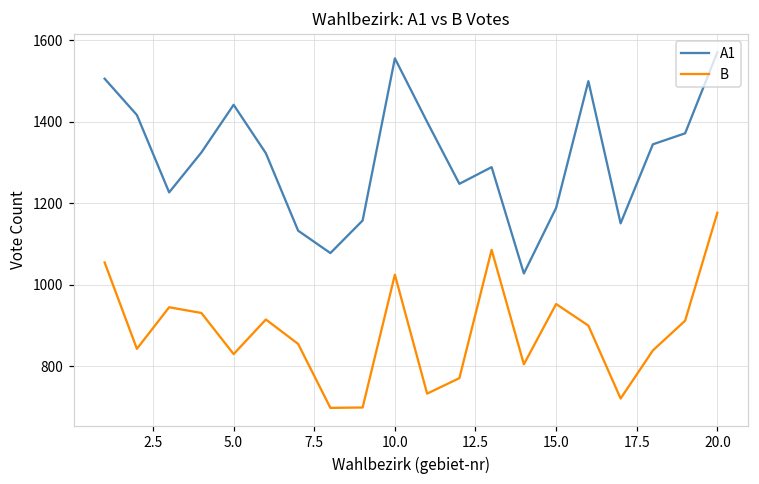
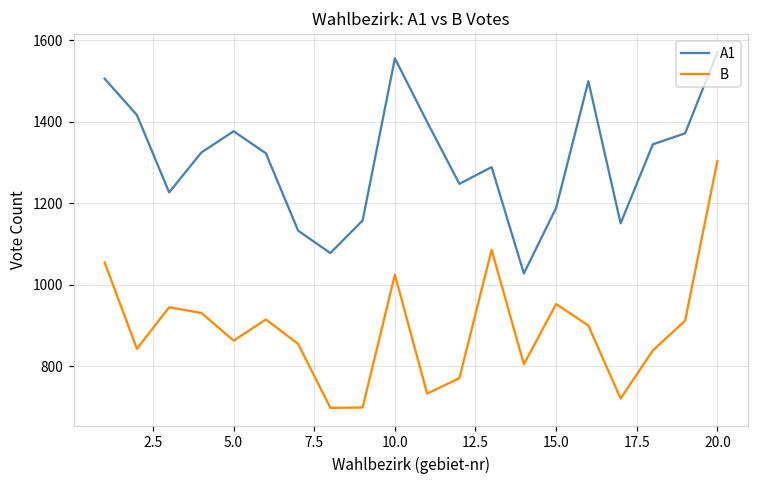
A1, 5.0: 1440 -> 1380
B, 5.0: 830 -> 860
B, 20.0: 1180 -> 1300
